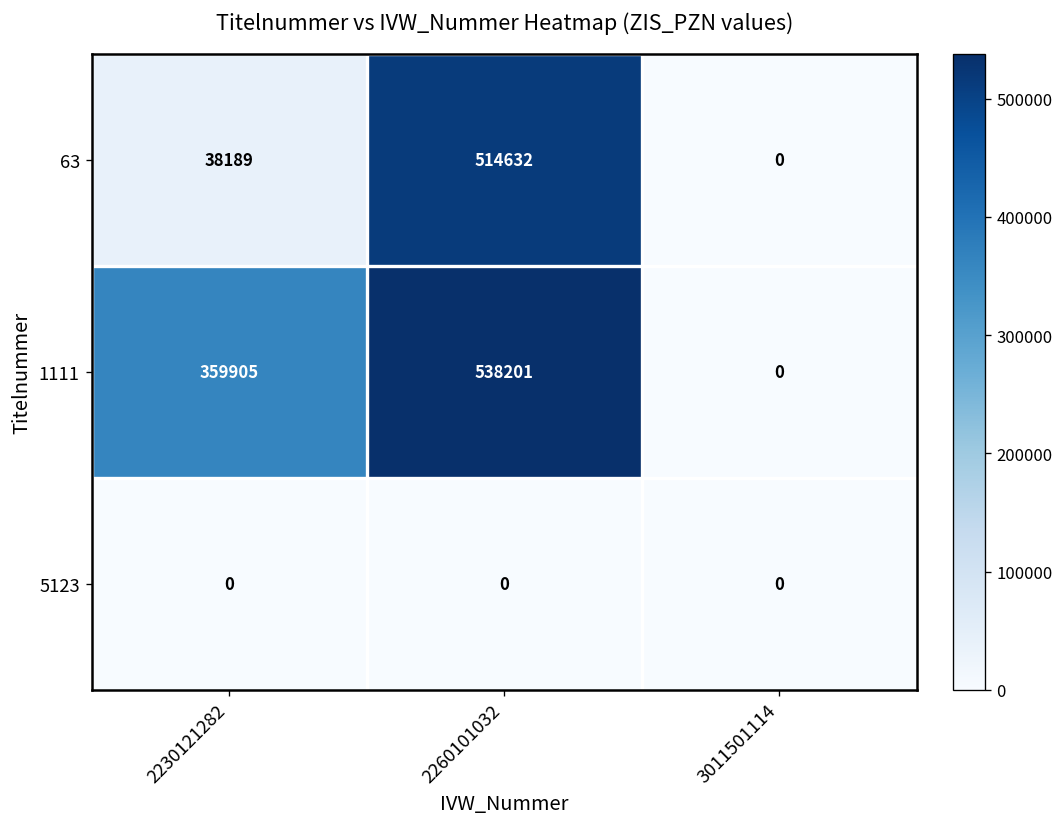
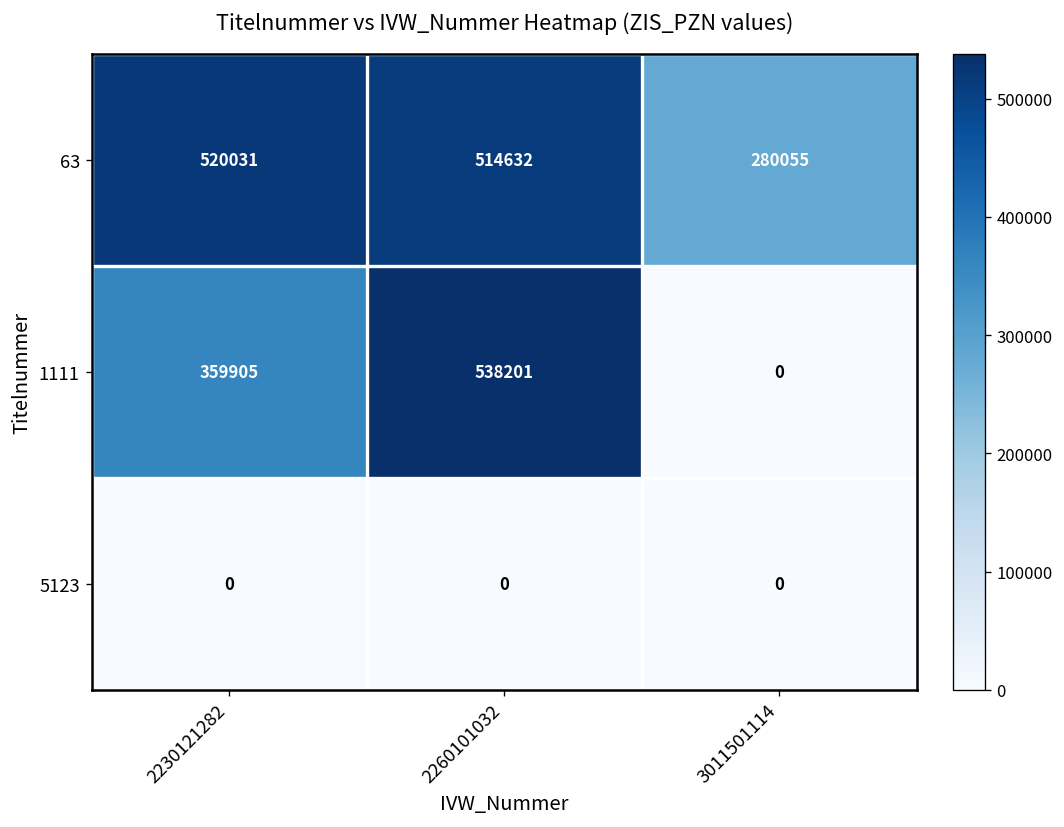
63, 2230121282: 38189 -> 520031
63, 3011501114: 0 -> 280055
